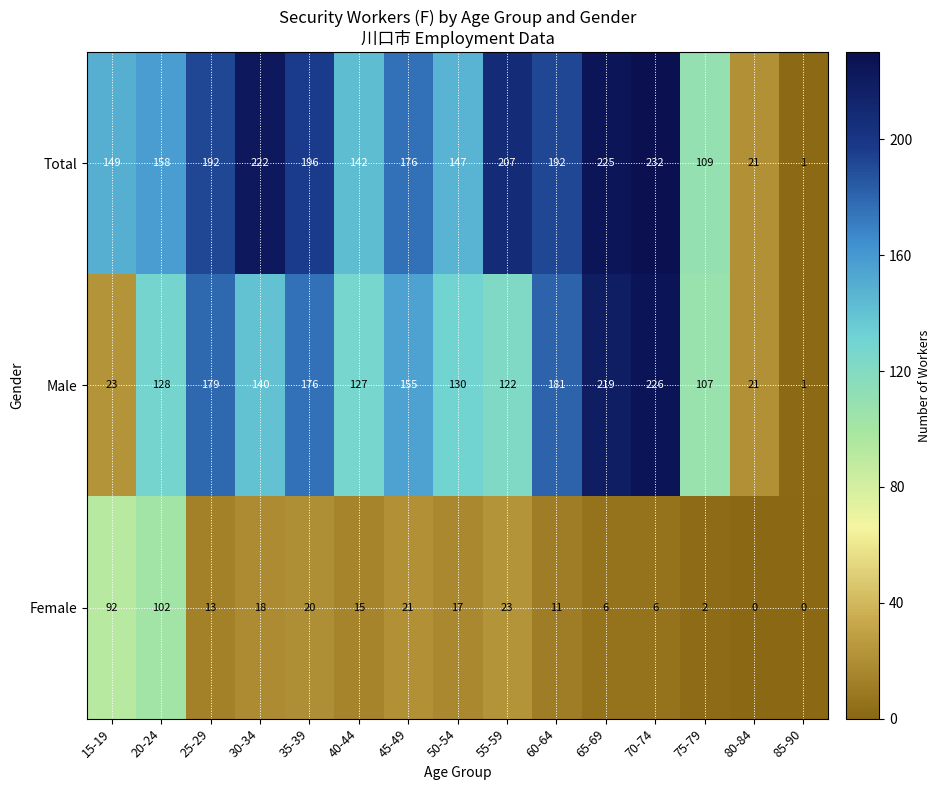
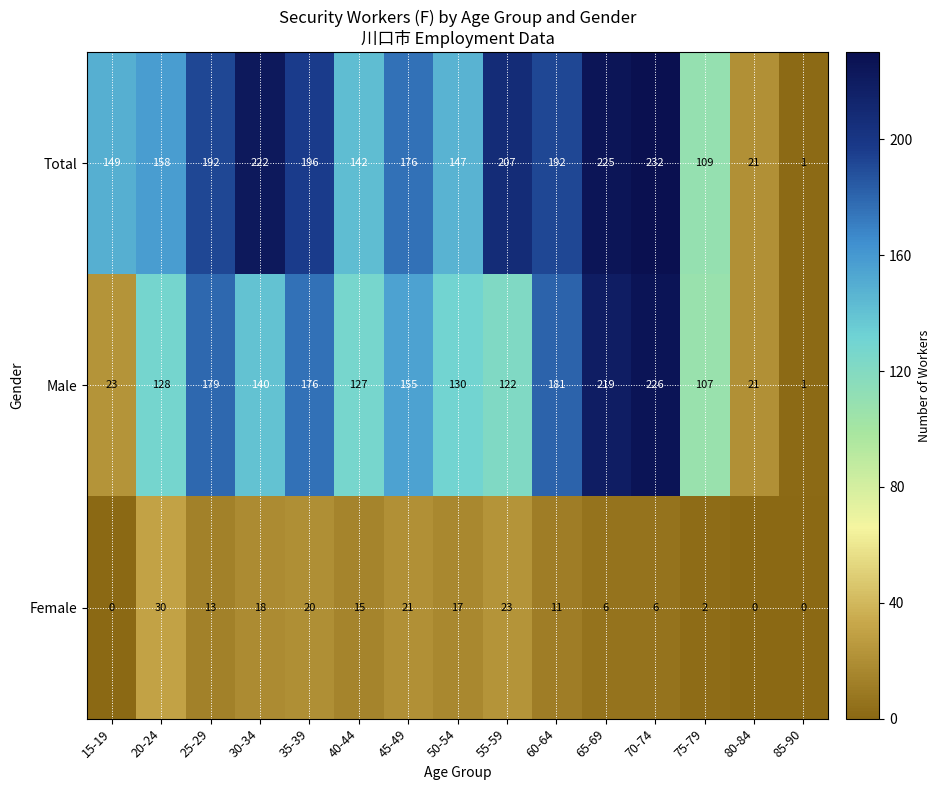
Female, 15-19: 92 -> 0
Female, 20-24: 102 -> 30
